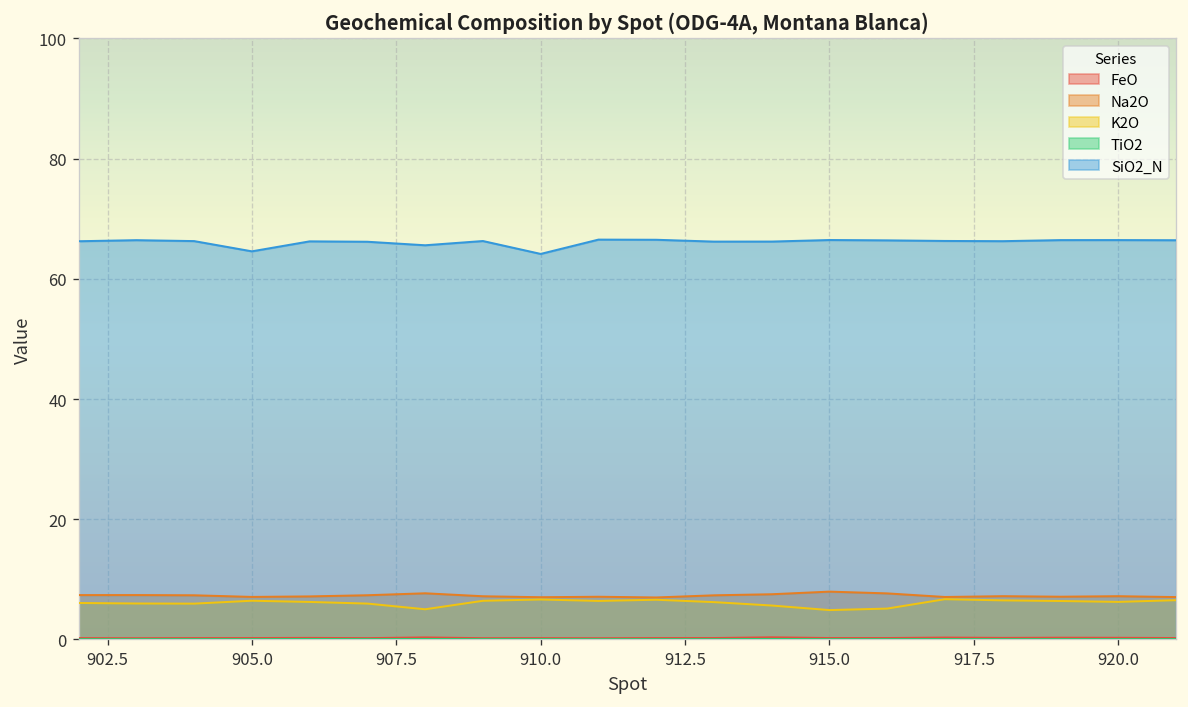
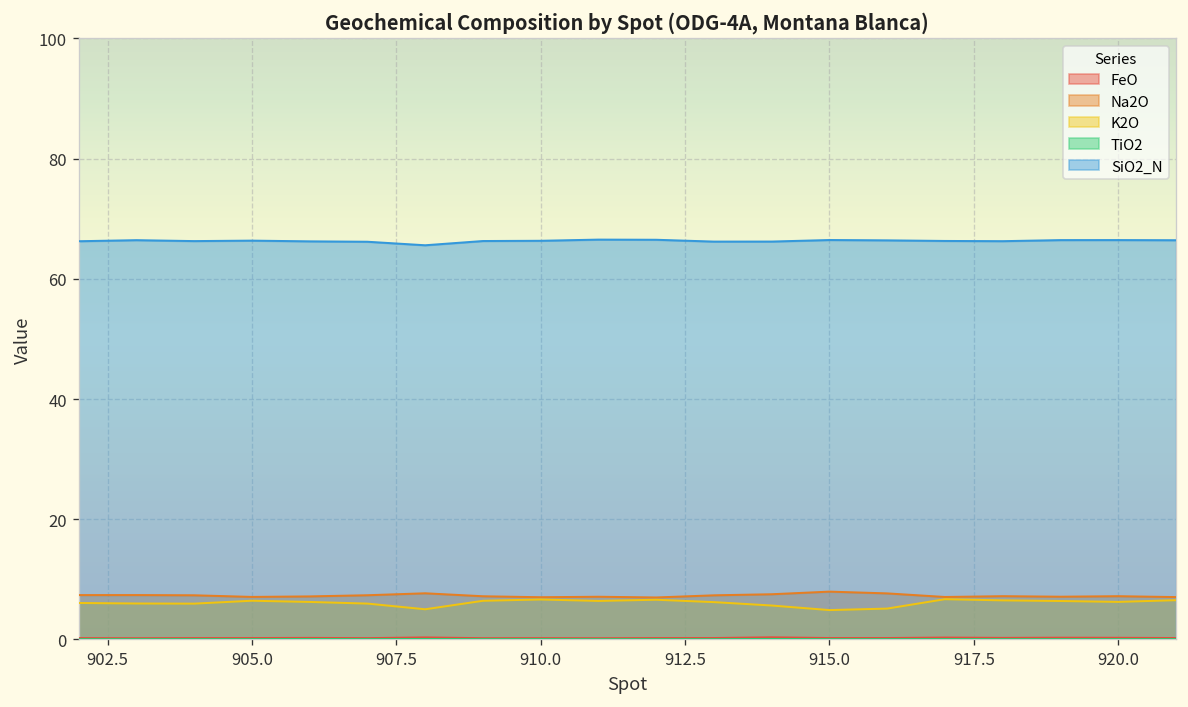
SiO2_N, 905.0: 65 -> 66
SiO2_N, 910.0: 64 -> 66
